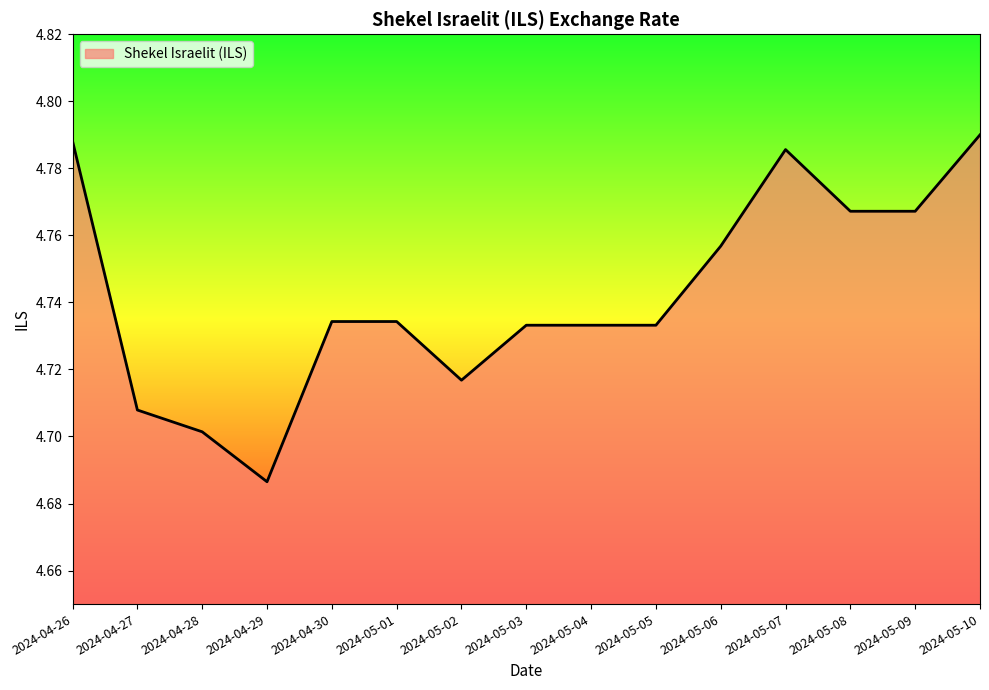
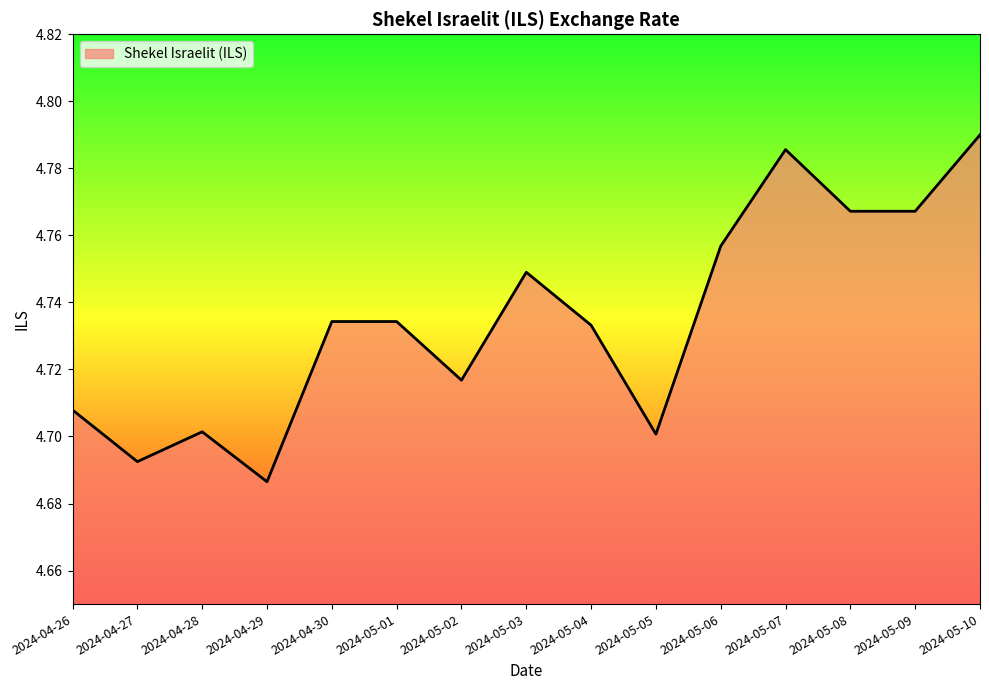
2024-04-26: 4.788 -> 4.708
2024-04-27: 4.708 -> 4.693
2024-05-03: 4.733 -> 4.749
2024-05-05: 4.733 -> 4.701
